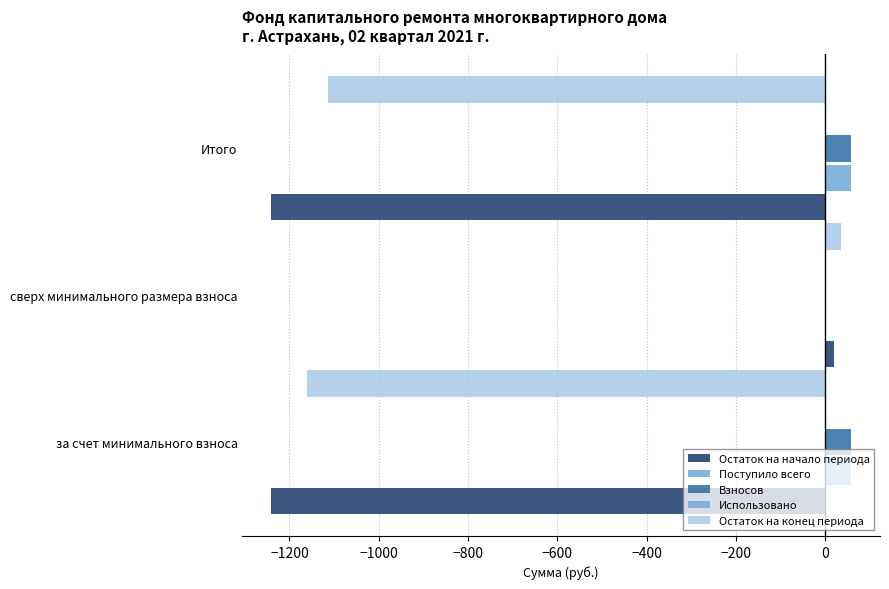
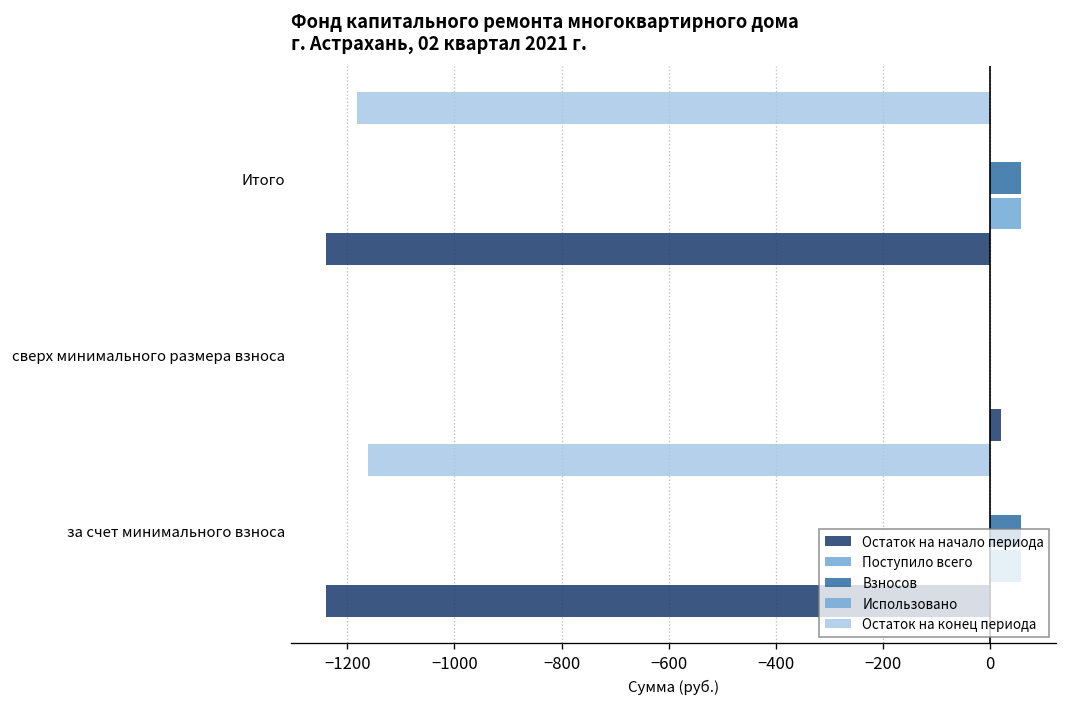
Остаток на конец периода, Итого: -1110 -> -1180
Остаток на конец периода, сверх минимального размера взноса: 40 -> 0
